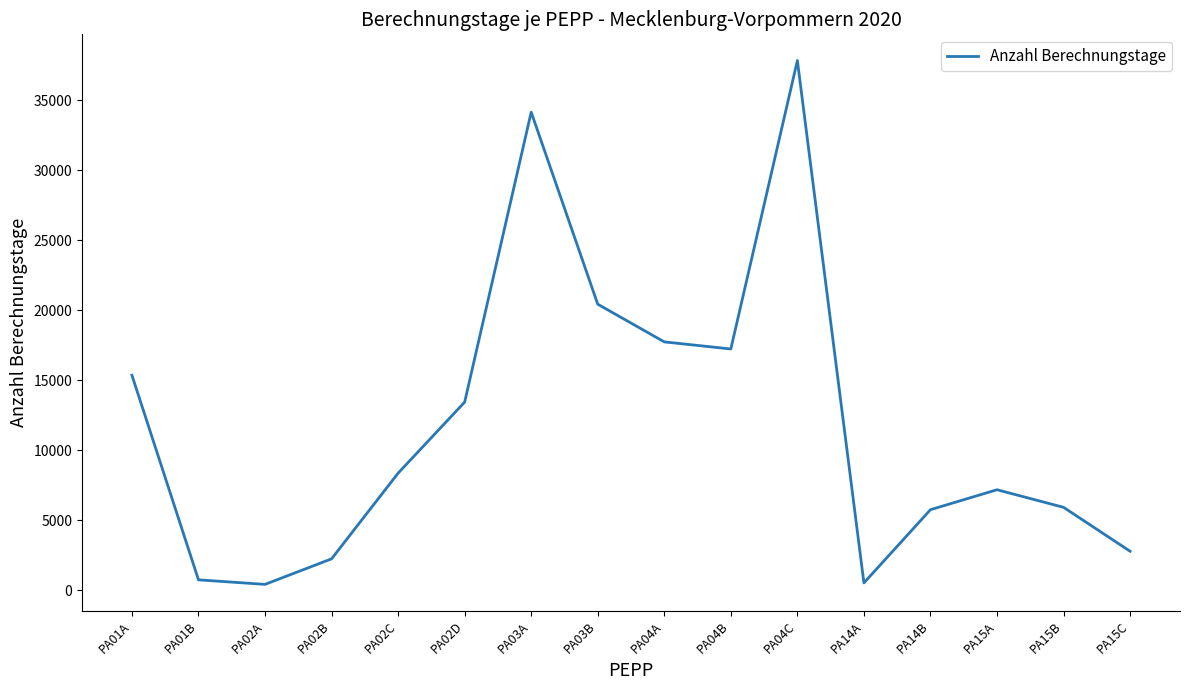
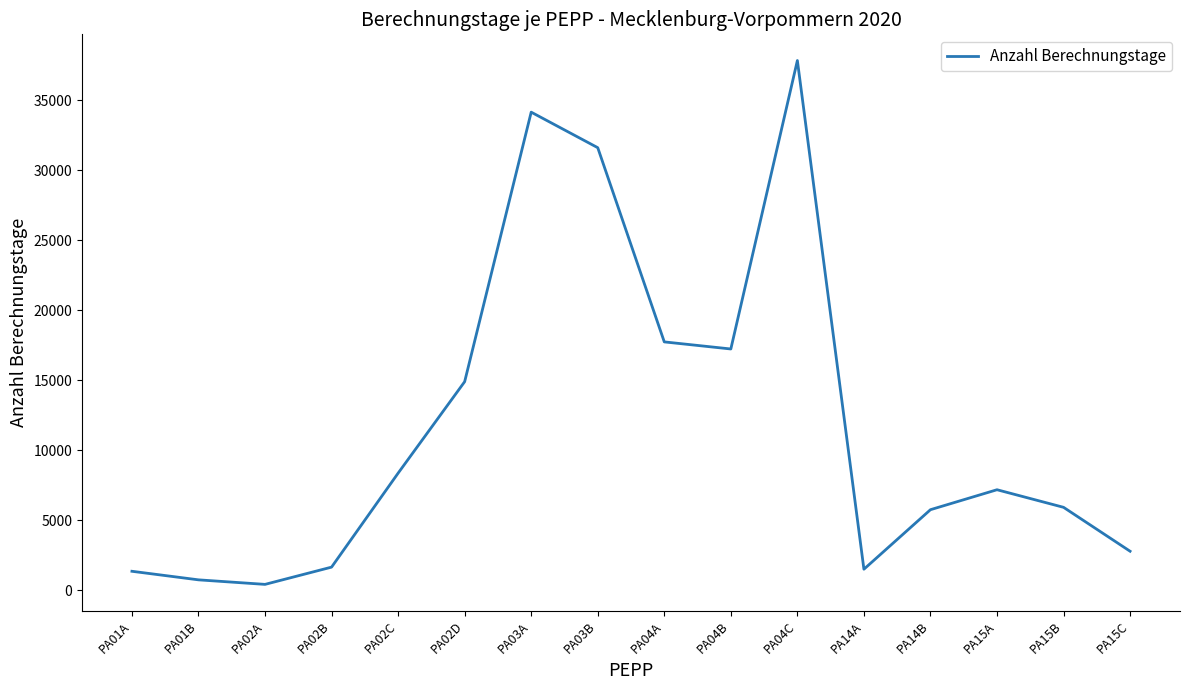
PA01A: 15400 -> 1400
PA02B: 2300 -> 1700
PA02D: 13500 -> 14900
PA03B: 20400 -> 31600
PA14A: 500 -> 1500
